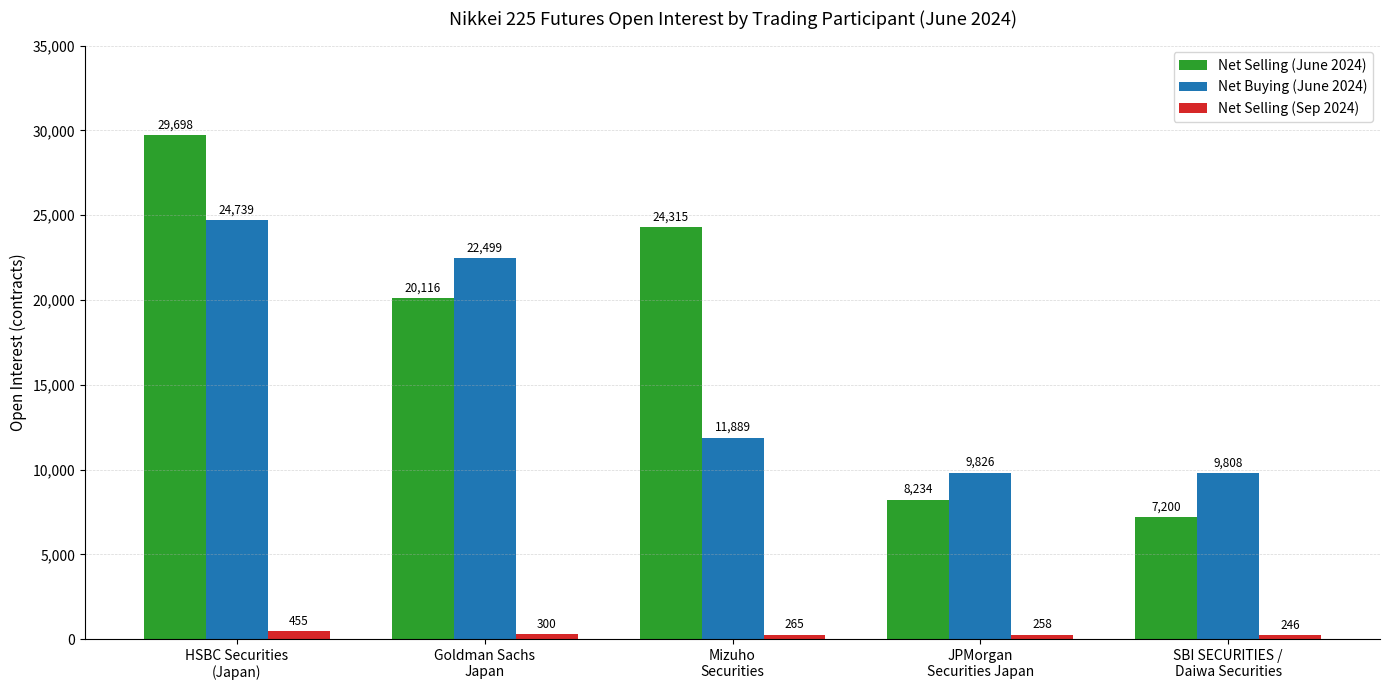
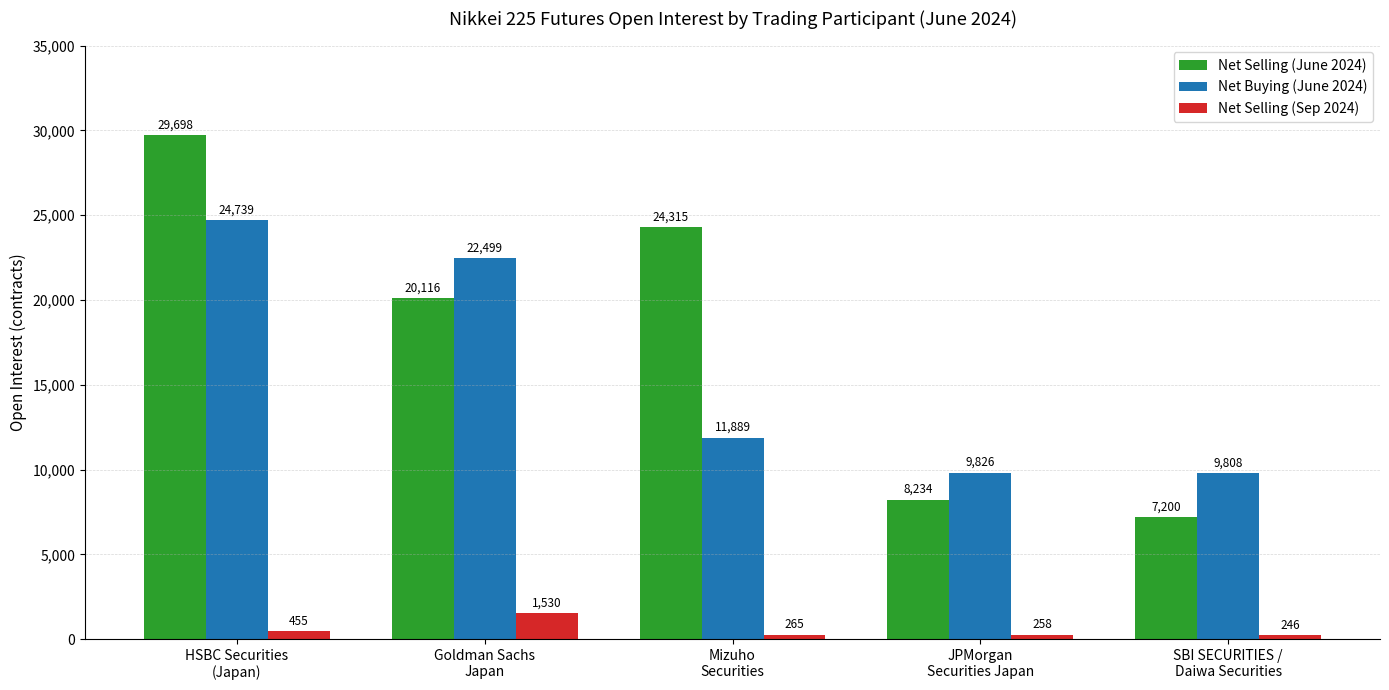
Net Selling (Sep 2024), Goldman Sachs Japan: 300 -> 1,530
